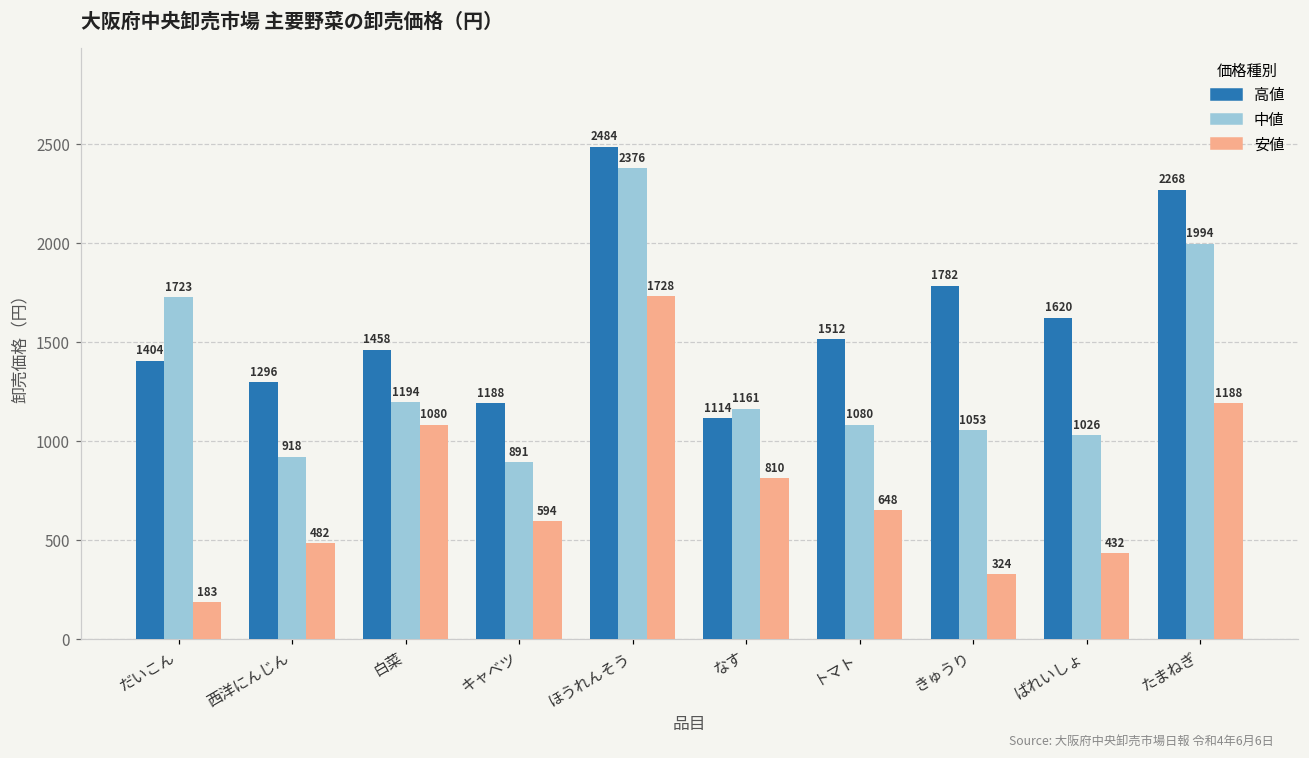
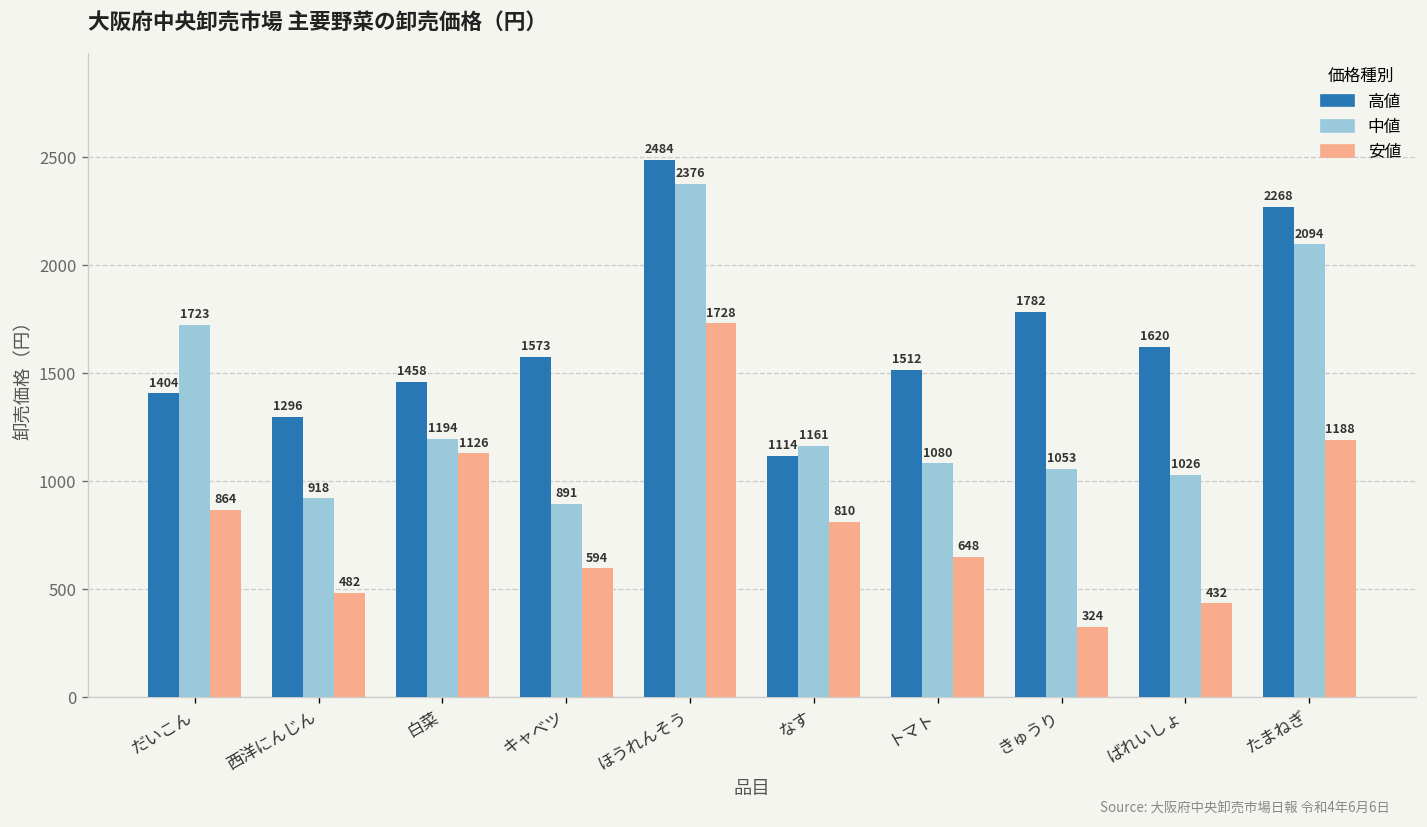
安値, だいこん: 183 -> 864
安値, 白菜: 1080 -> 1126
高値, キャベツ: 1188 -> 1573
中値, たまねぎ: 1994 -> 2094
